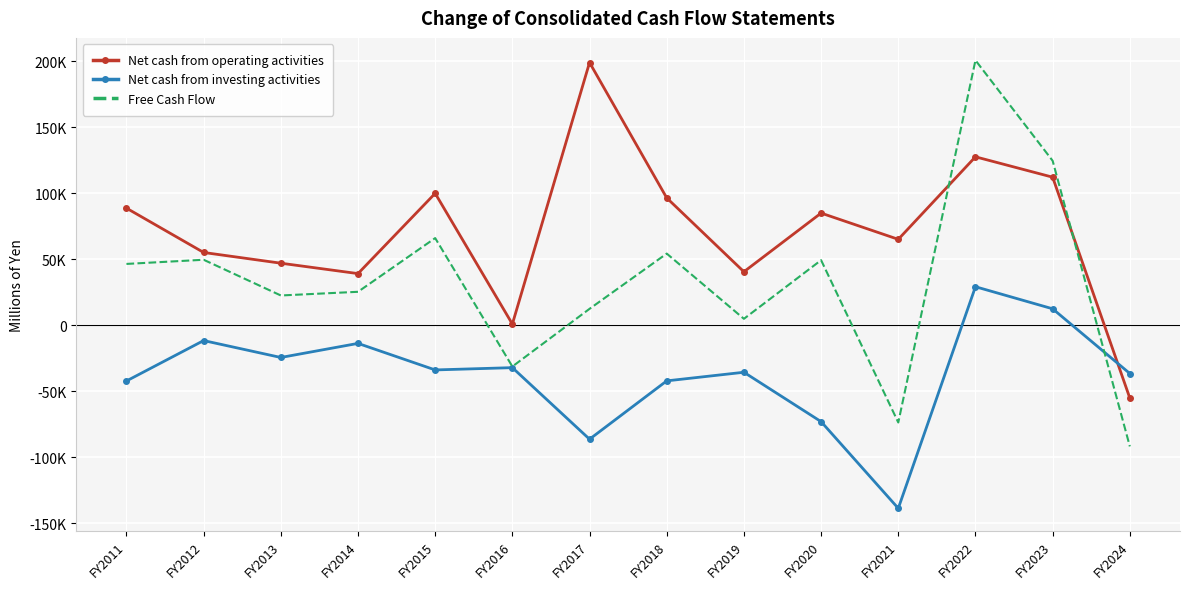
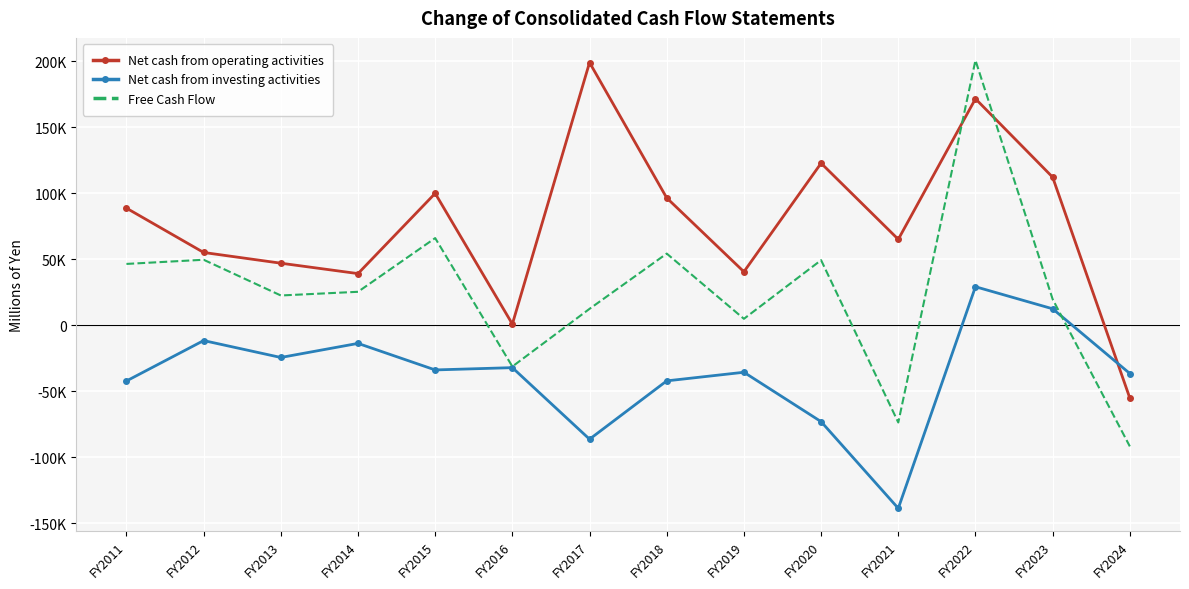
Net cash from operating activities, FY2020: 85000 -> 123000
Net cash from operating activities, FY2022: 128000 -> 172000
Free Cash Flow, FY2023: 125000 -> 20000
